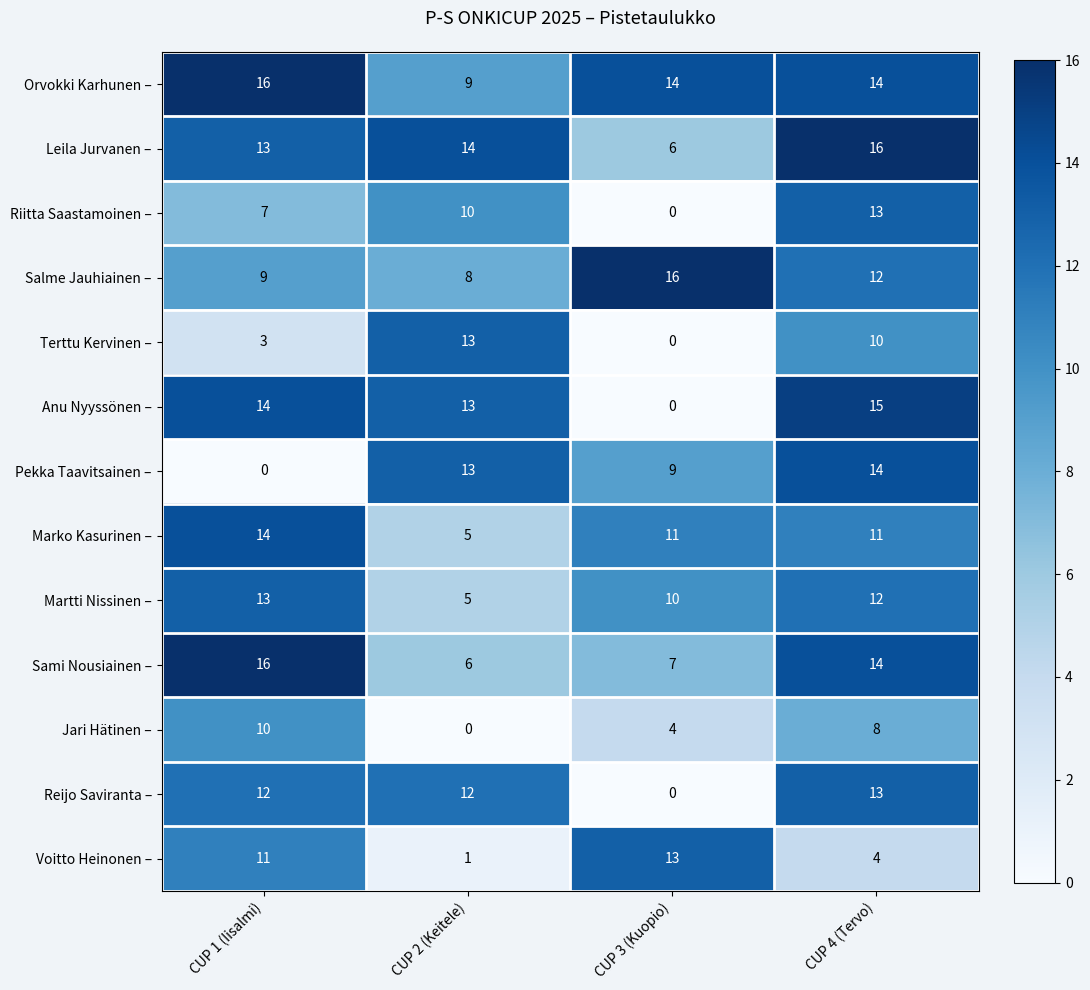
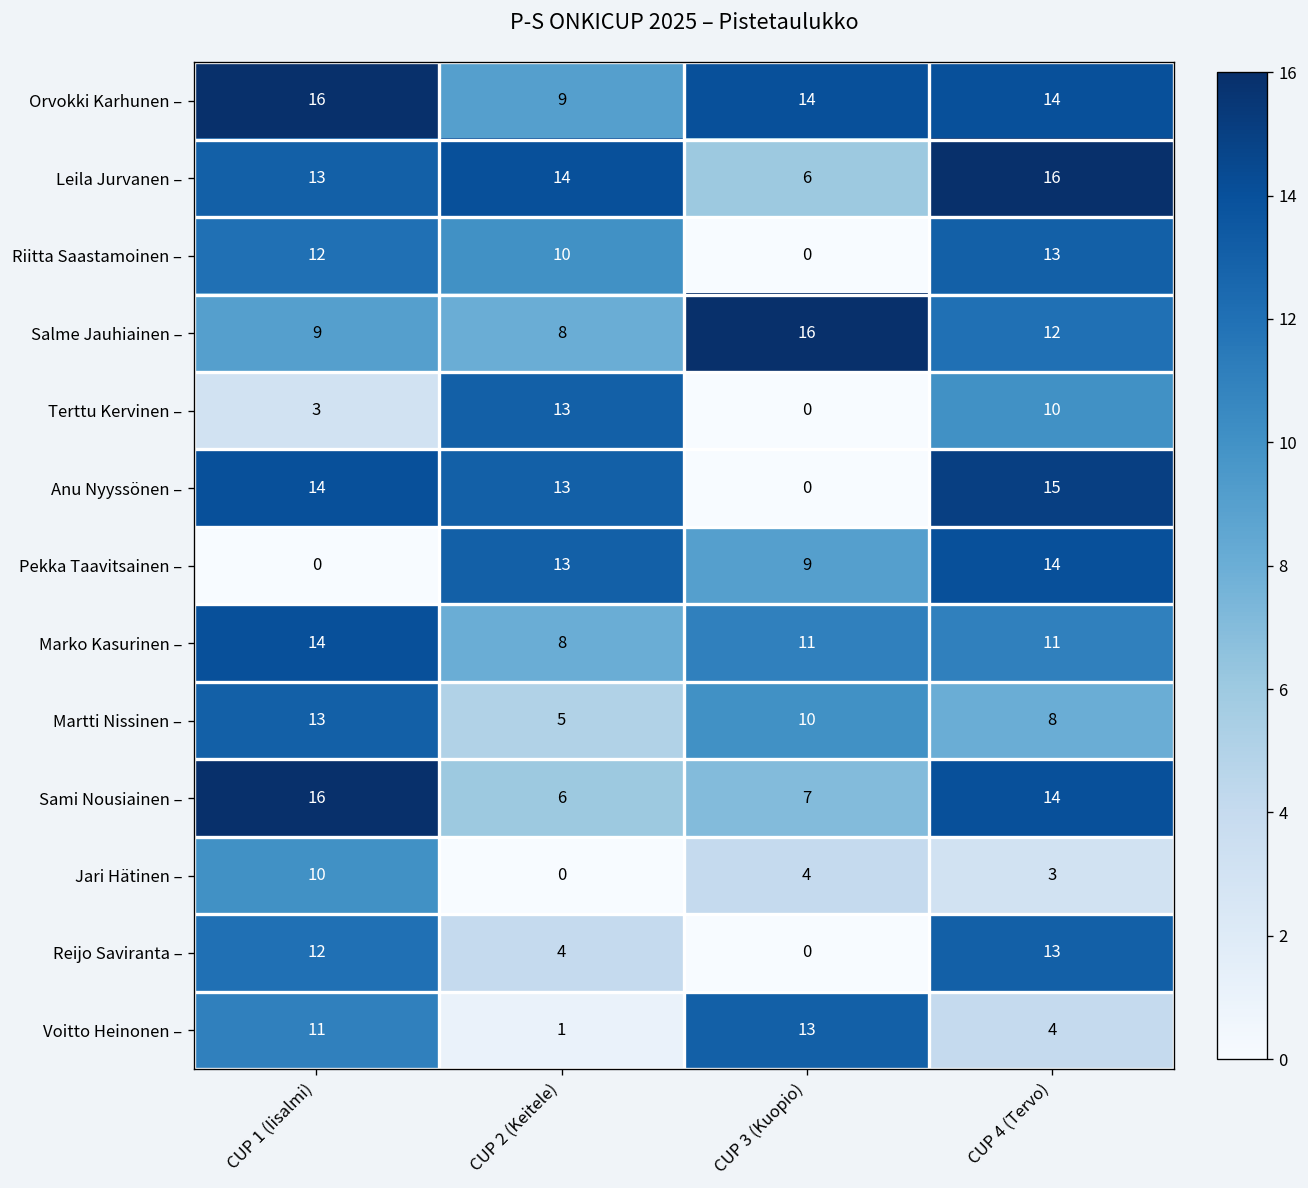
Riitta Saastamoinen –, CUP 1 (Iisalmi): 7 -> 12
Marko Kasurinen –, CUP 2 (Keitele): 5 -> 8
Martti Nissinen –, CUP 4 (Tervo): 12 -> 8
Jari Hätinen –, CUP 4 (Tervo): 8 -> 3
Reijo Saviranta –, CUP 2 (Keitele): 12 -> 4
